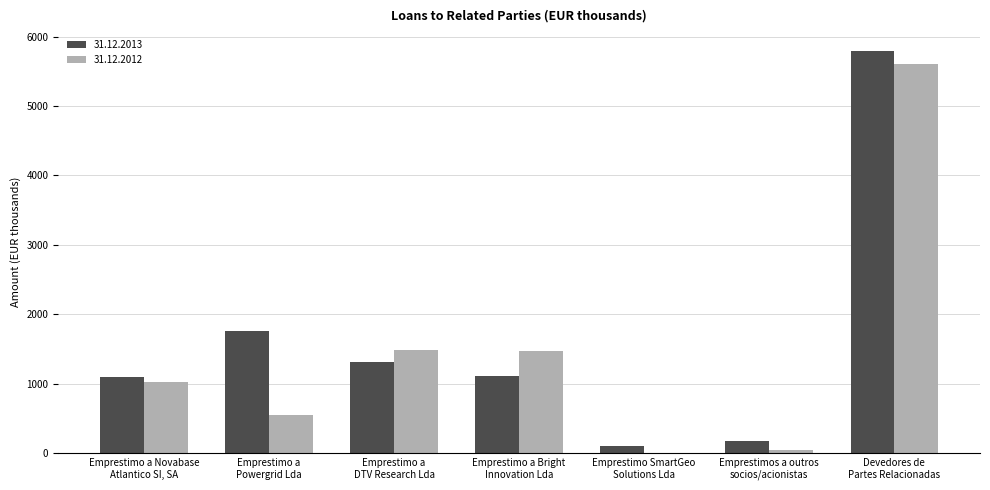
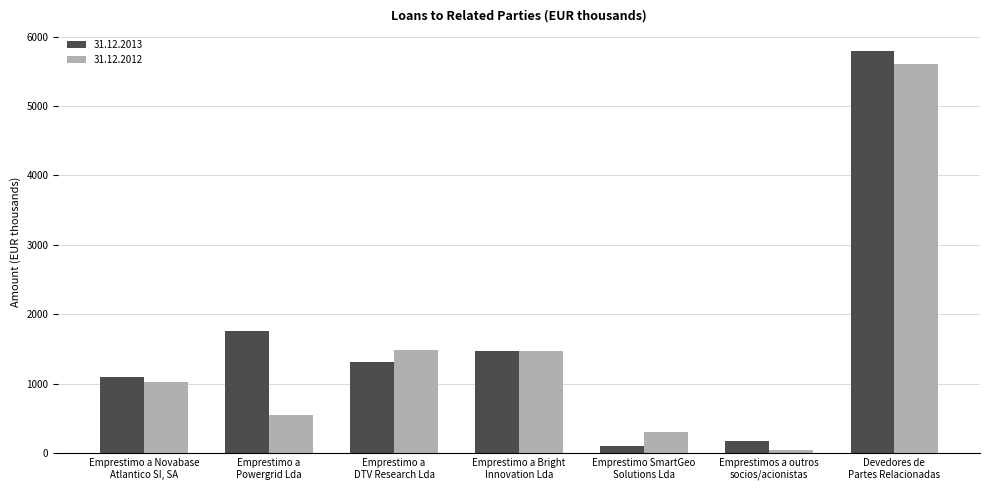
31.12.2013, Emprestimo a Bright Innovation Lda: 1100 -> 1500
31.12.2012, Emprestimo SmartGeo Solutions Lda: 0 -> 300
